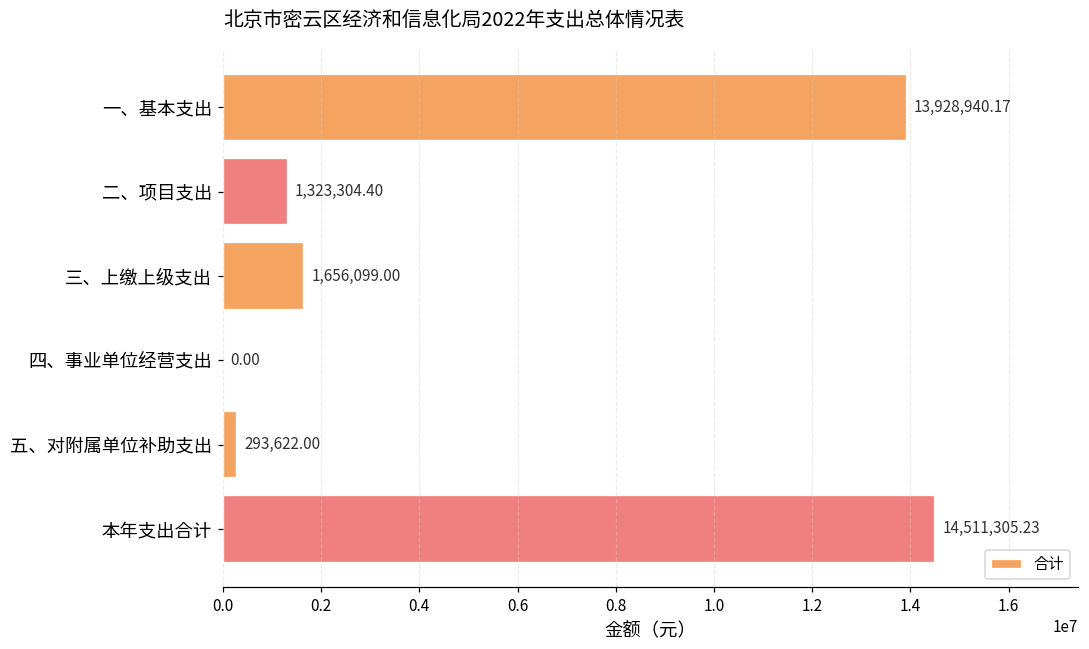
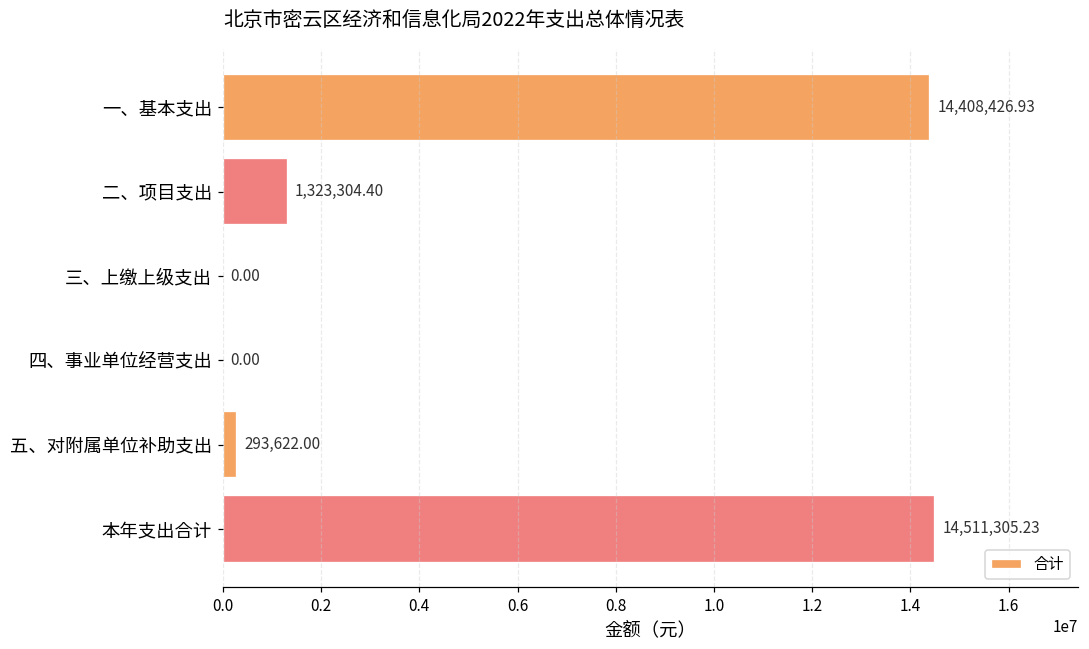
一、基本支出: 13,928,940.17 -> 14,408,426.93
三、上缴上级支出: 1,656,099.00 -> 0.00
